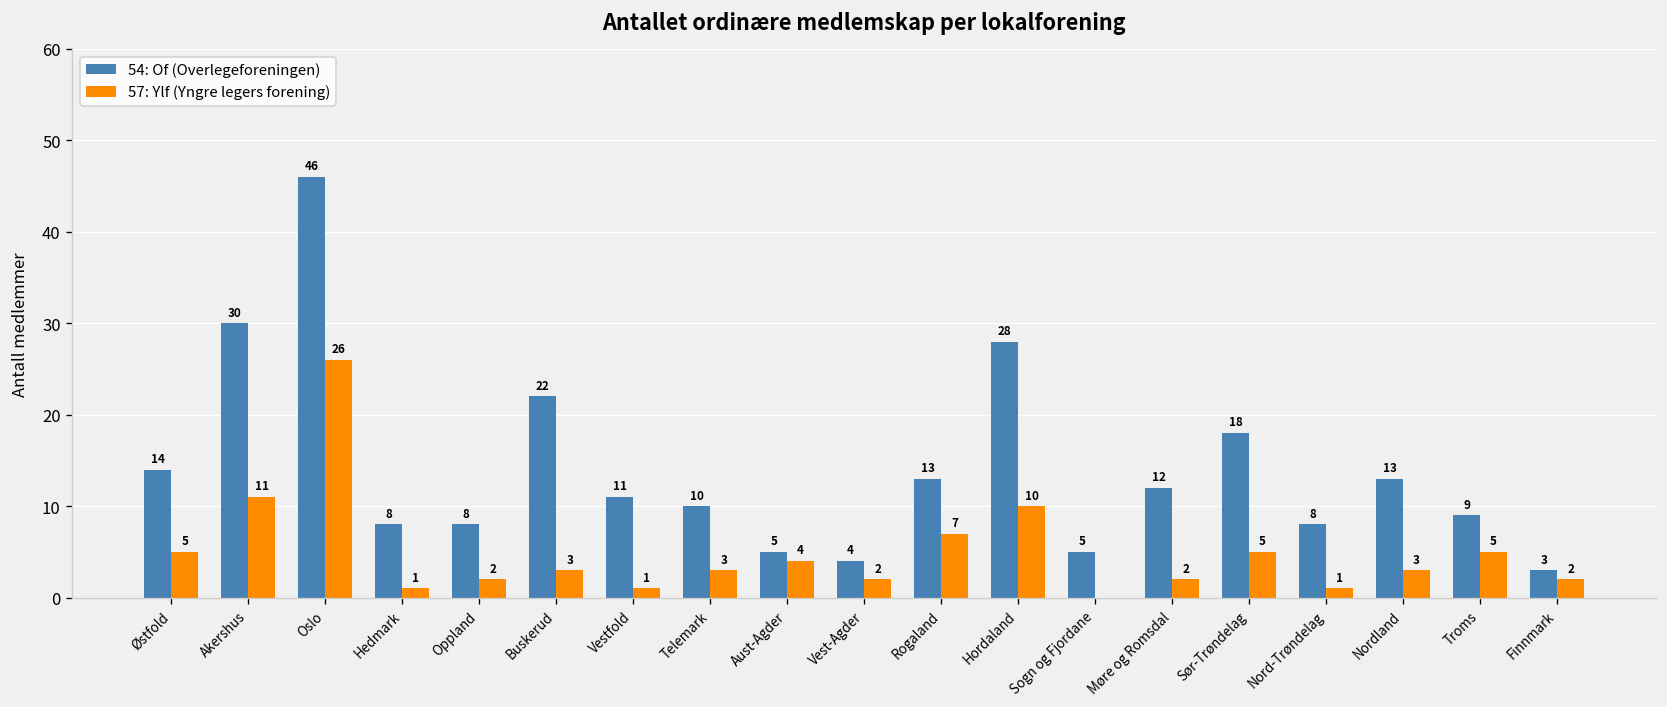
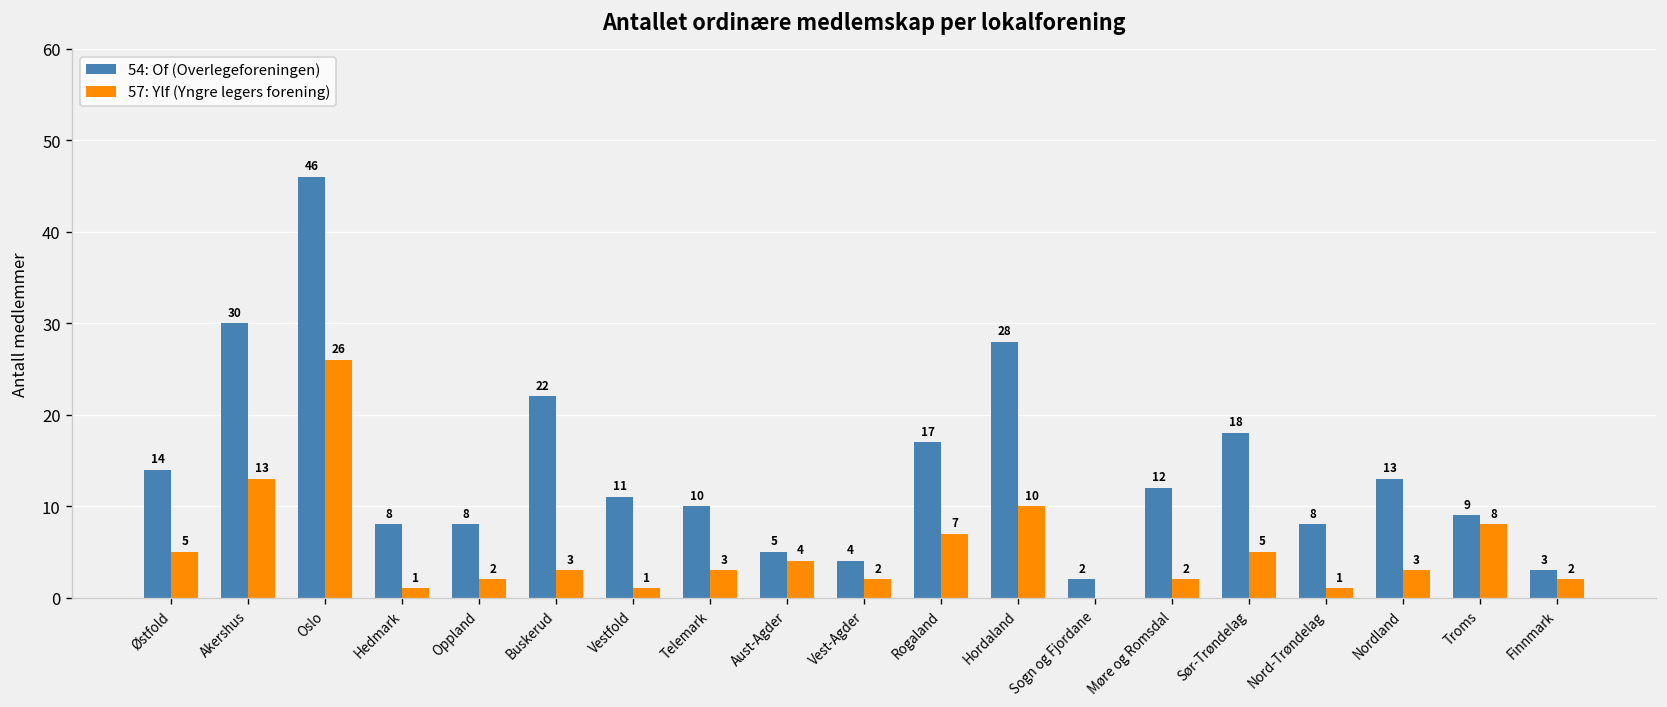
57: Ylf (Yngre legers forening), Akershus: 11 -> 13
54: Of (Overlegeforeningen), Rogaland: 13 -> 17
54: Of (Overlegeforeningen), Sogn og Fjordane: 5 -> 2
57: Ylf (Yngre legers forening), Troms: 5 -> 8
